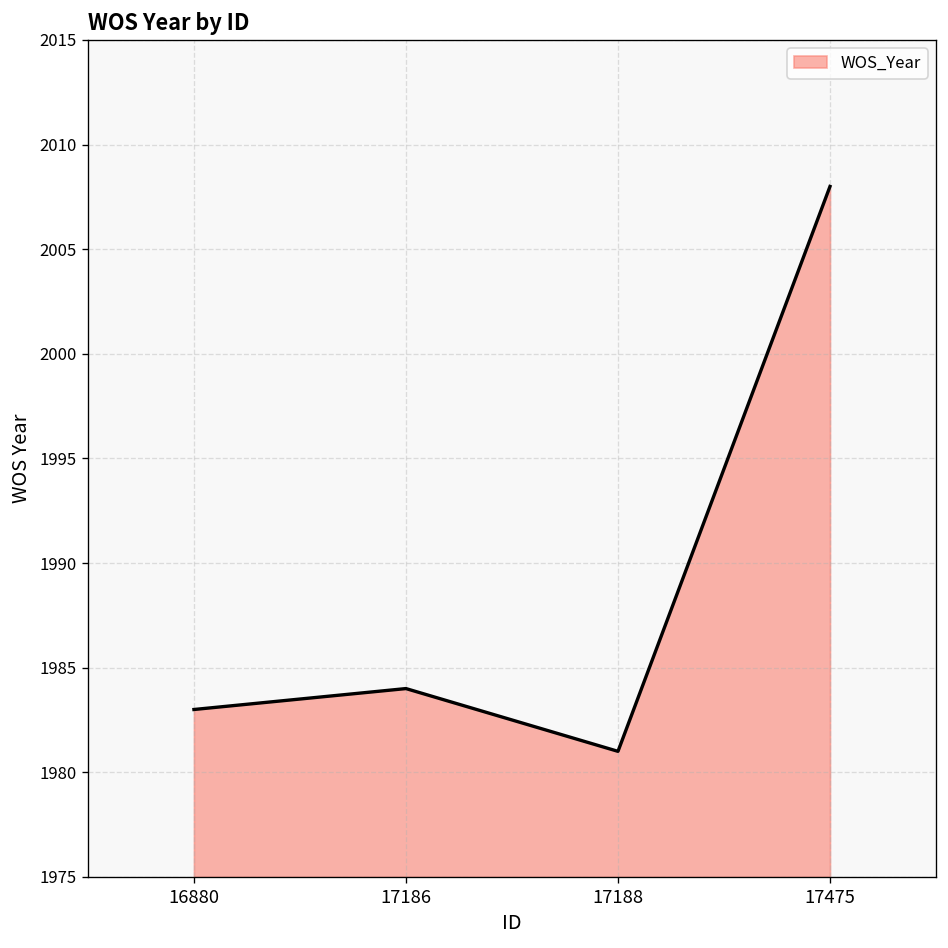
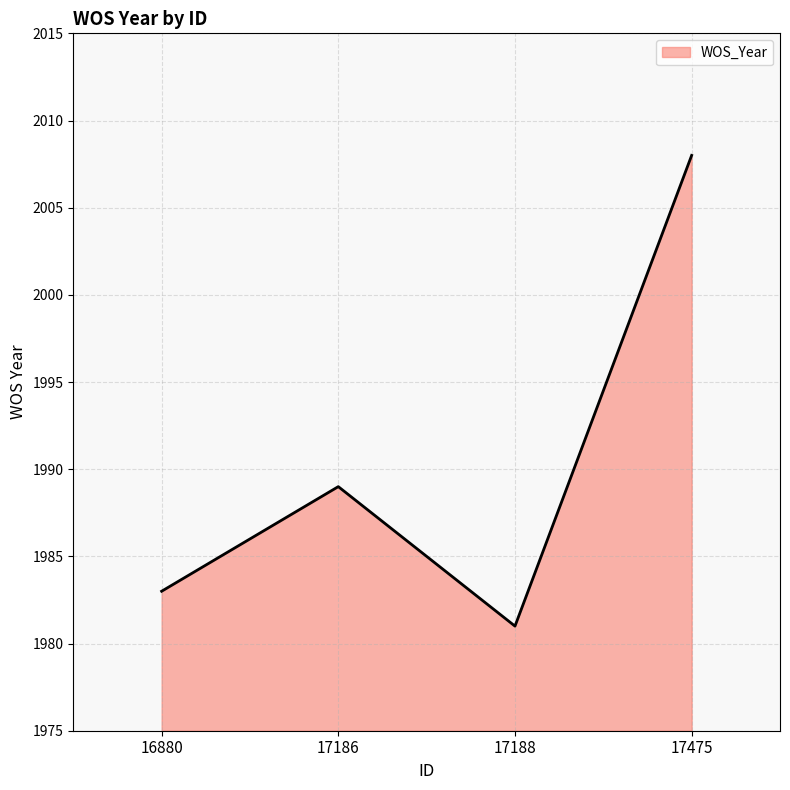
17186: 1984 -> 1989
